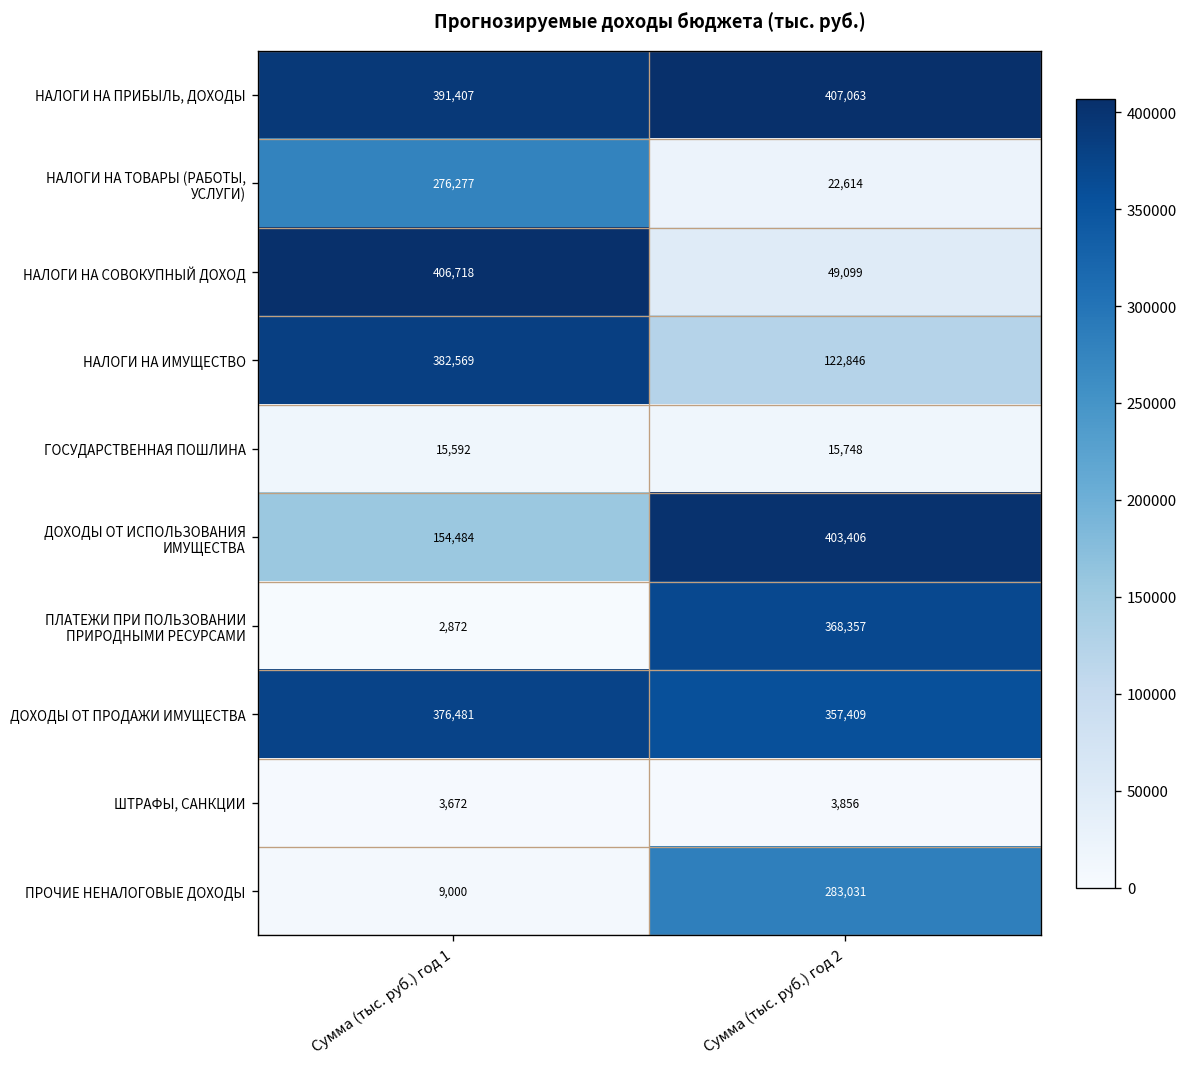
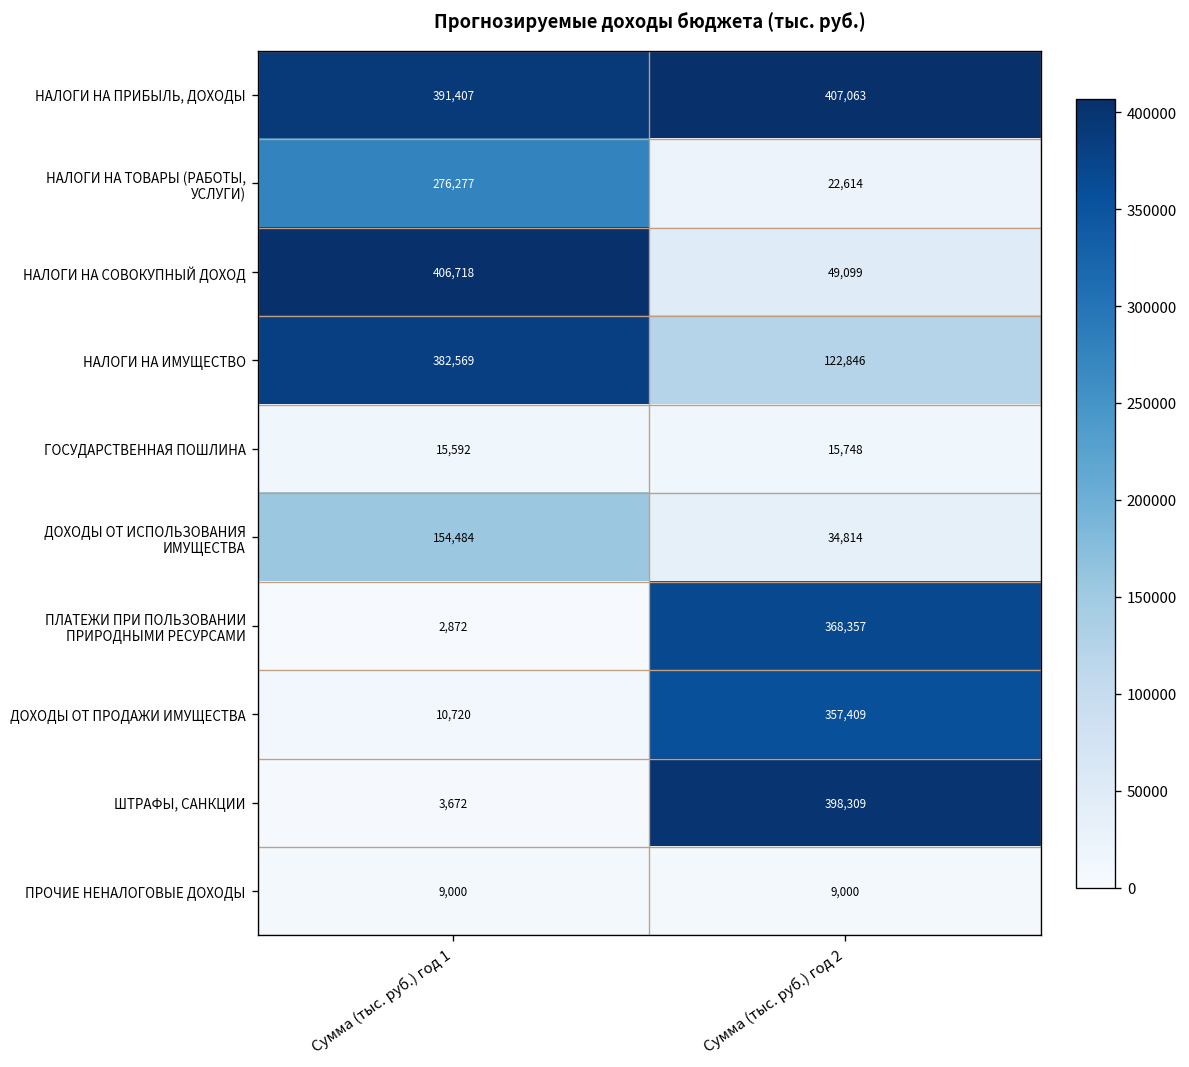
ДОХОДЫ ОТ ИСПОЛЬЗОВАНИЯ ИМУЩЕСТВА, Сумма (тыс. руб.) год 2: 403,406 -> 34,814
ДОХОДЫ ОТ ПРОДАЖИ ИМУЩЕСТВА, Сумма (тыс. руб.) год 1: 376,481 -> 10,720
ШТРАФЫ, САНКЦИИ, Сумма (тыс. руб.) год 2: 3,856 -> 398,309
ПРОЧИЕ НЕНАЛОГОВЫЕ ДОХОДЫ, Сумма (тыс. руб.) год 2: 283,031 -> 9,000
